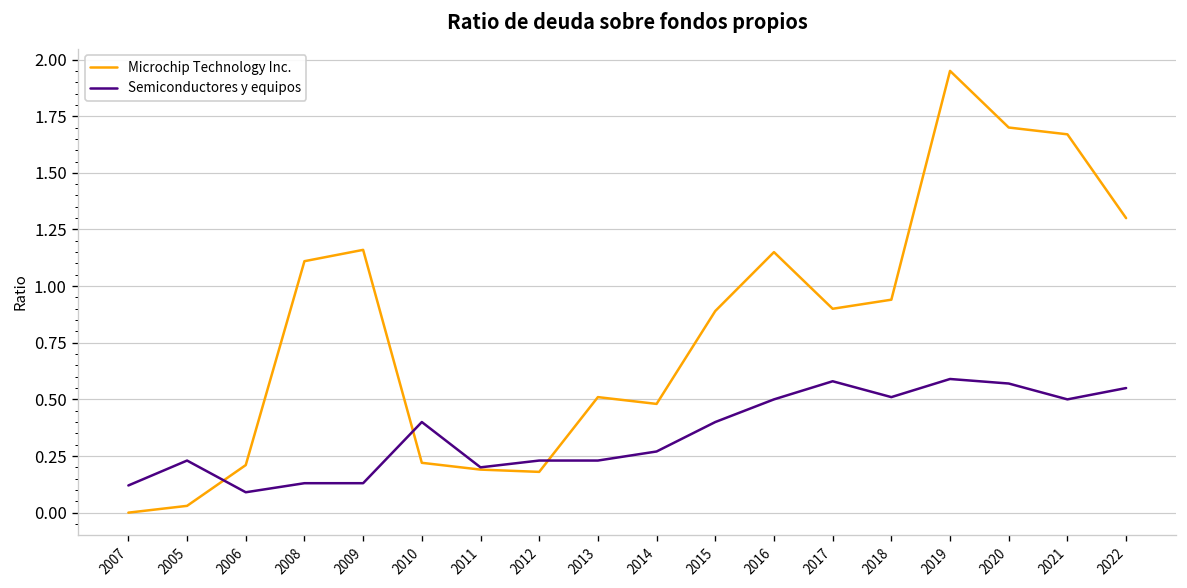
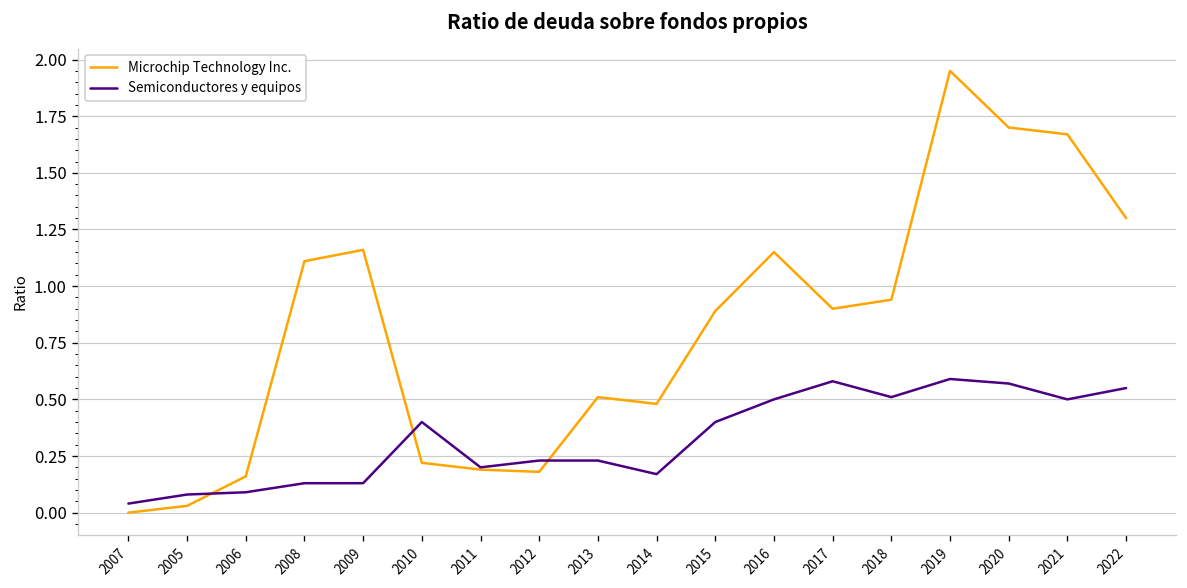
Semiconductores y equipos, 2007: 0.12 -> 0.04
Semiconductores y equipos, 2005: 0.23 -> 0.08
Microchip Technology Inc., 2006: 0.21 -> 0.16
Semiconductores y equipos, 2014: 0.27 -> 0.17
